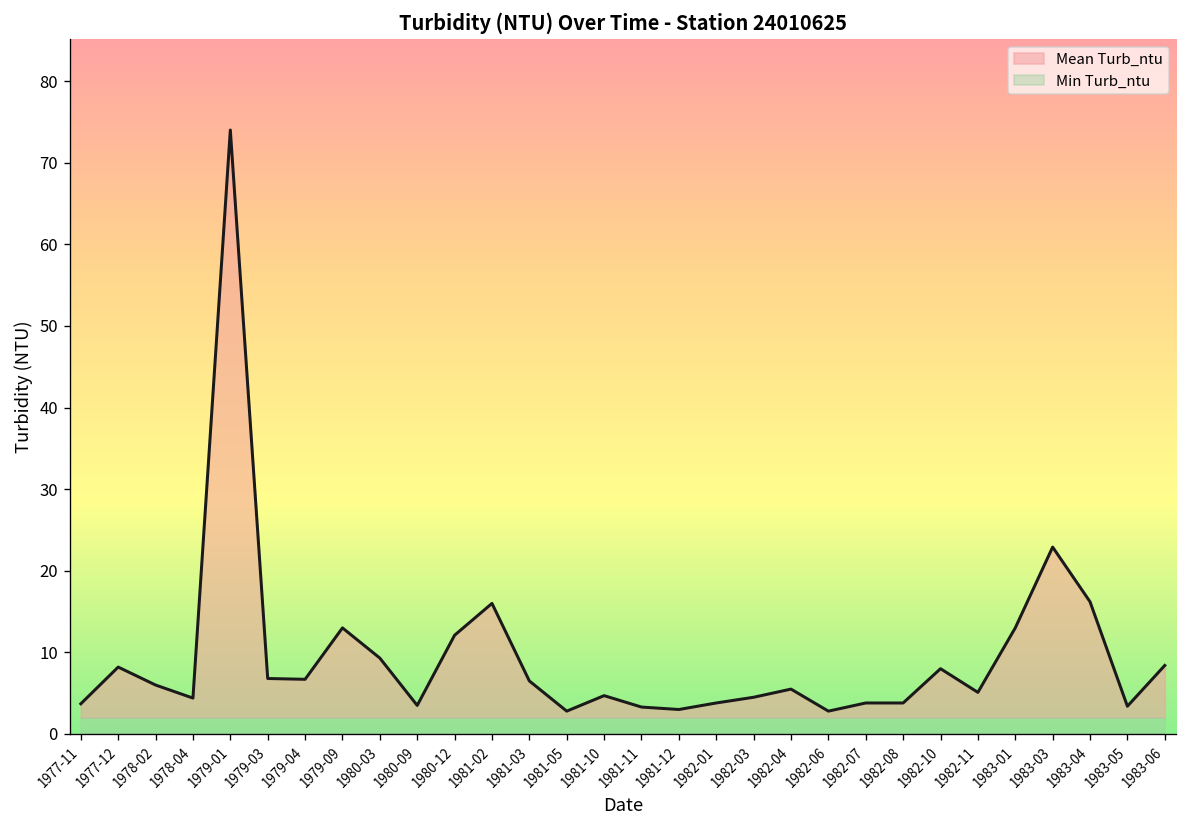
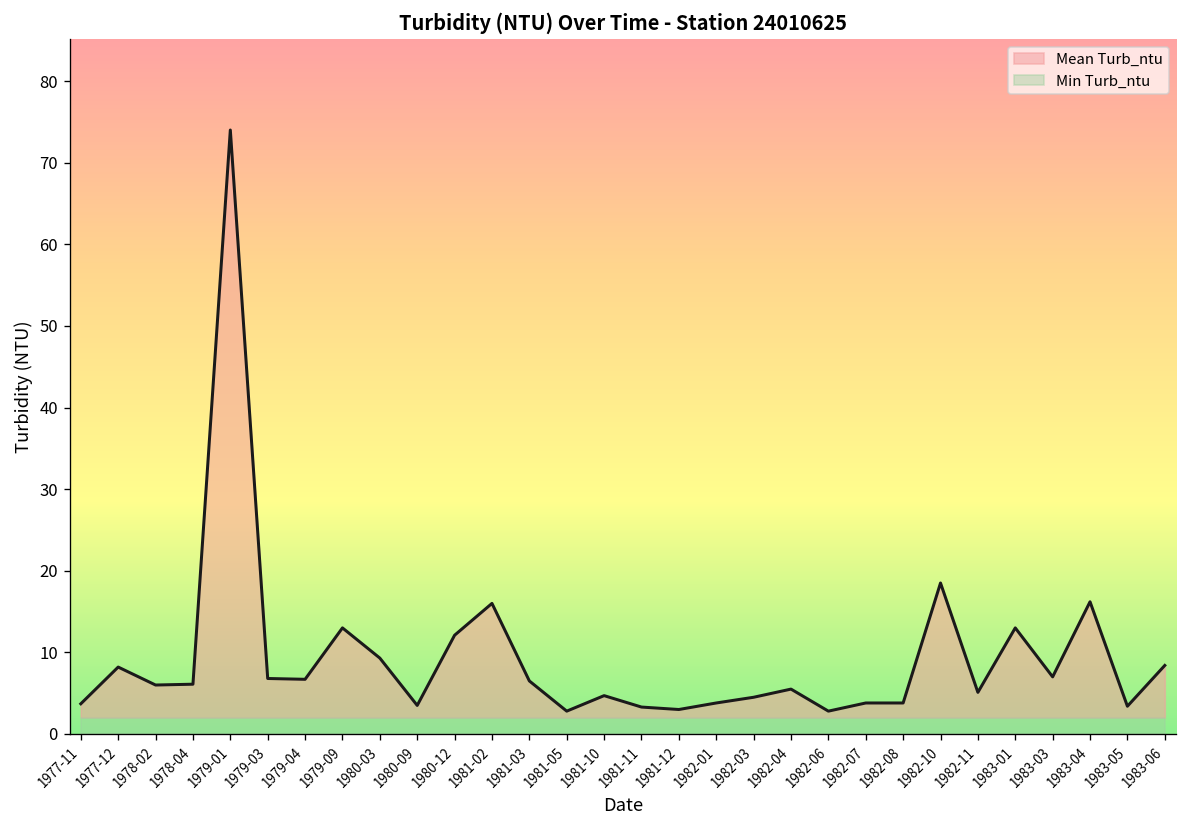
Mean Turb_ntu, 1978-04: 4 -> 6
Mean Turb_ntu, 1982-10: 8 -> 19
Mean Turb_ntu, 1983-03: 23 -> 7
